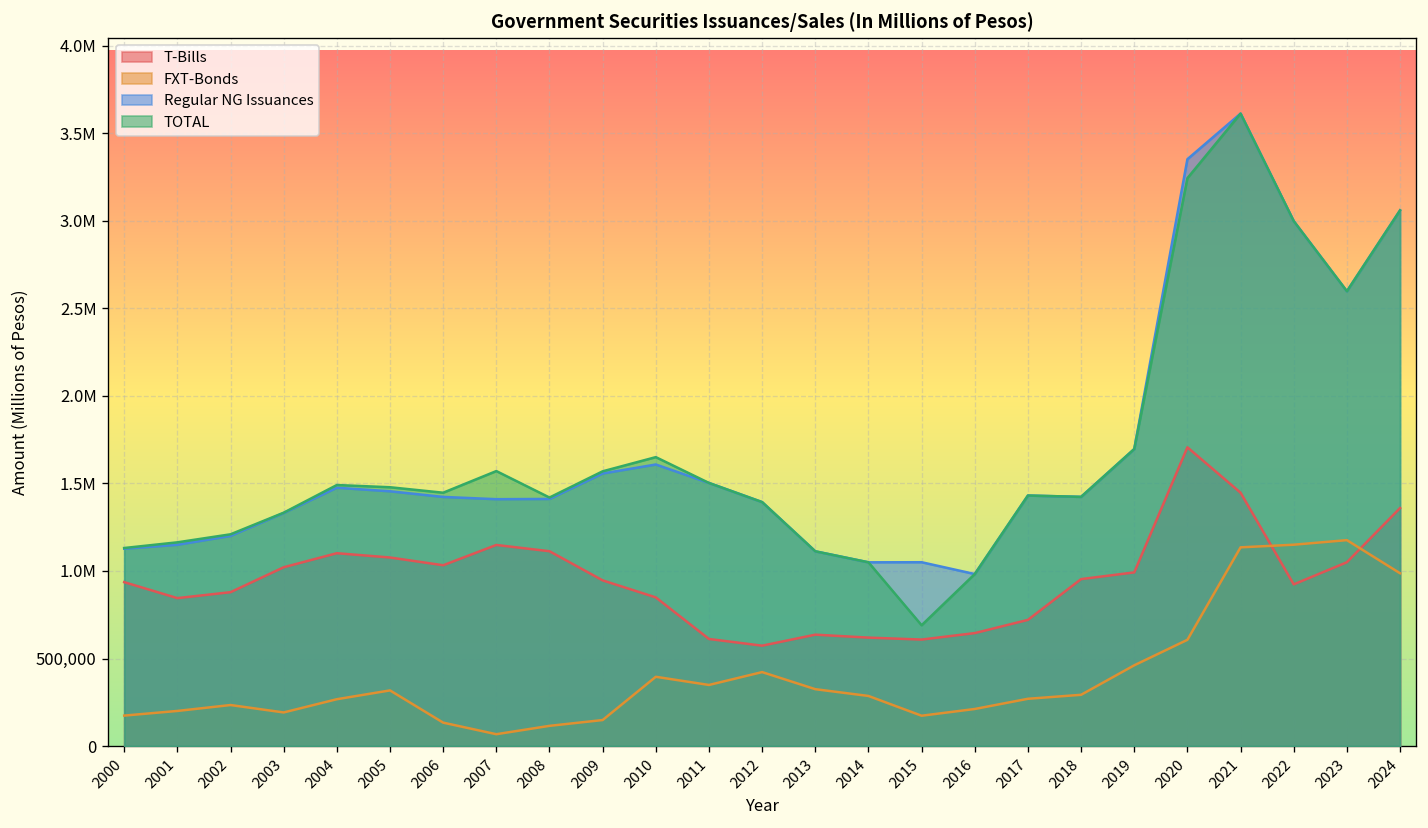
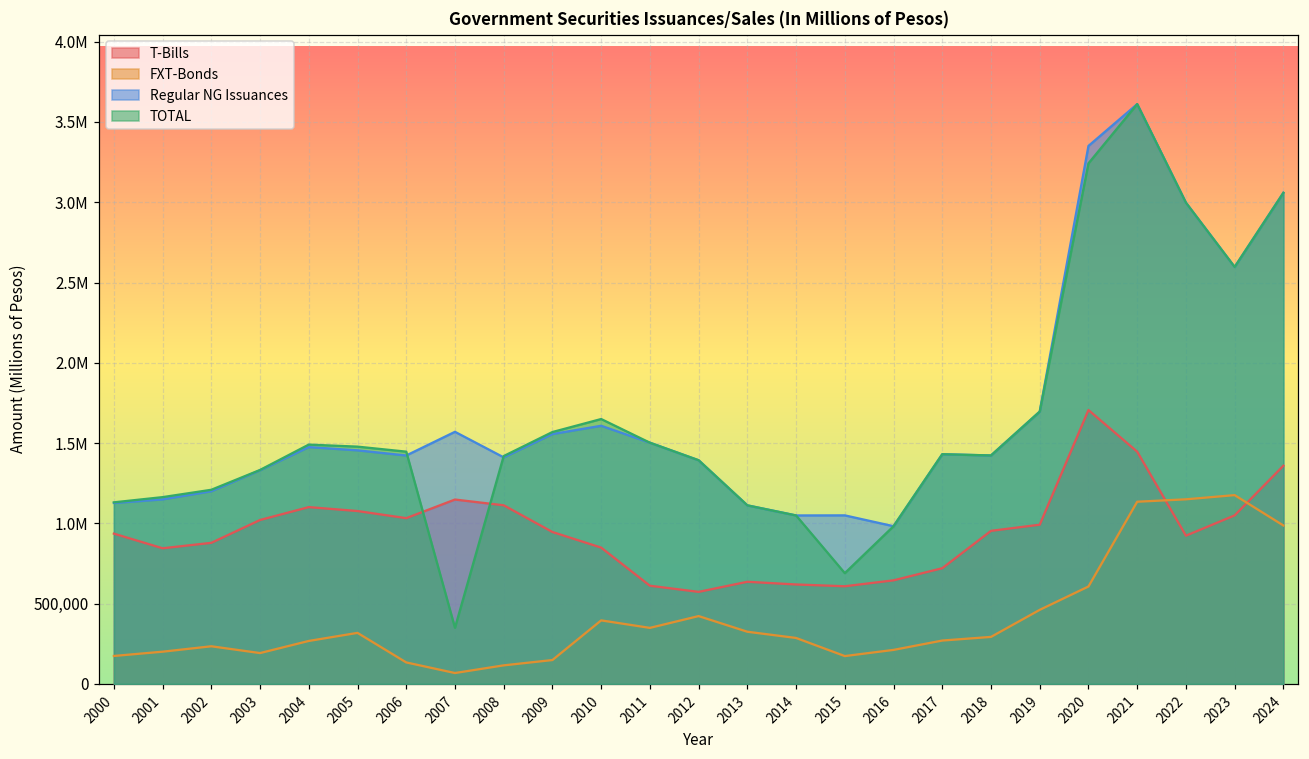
Regular NG Issuances, 2007: 1,410,000 -> 1,570,000
TOTAL, 2007: 1,570,000 -> 350,000
